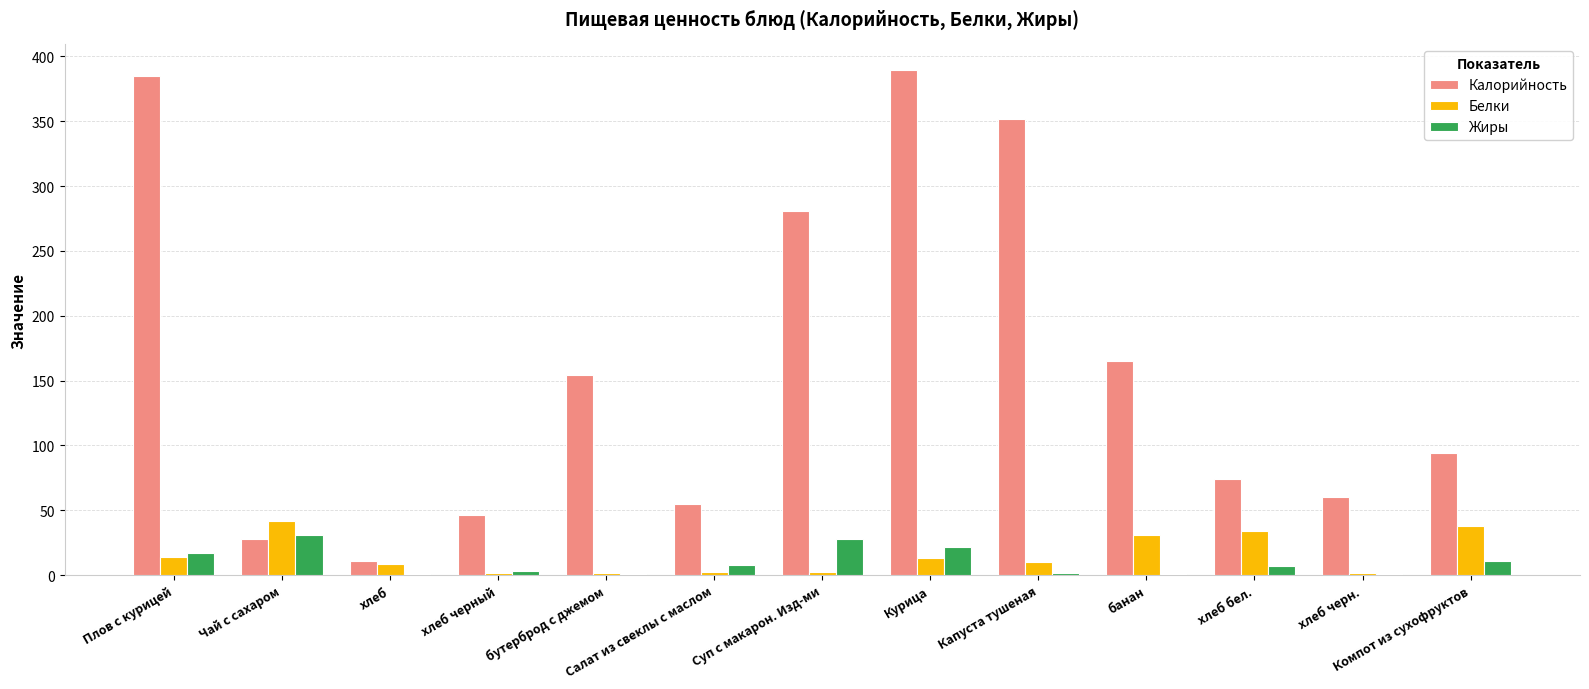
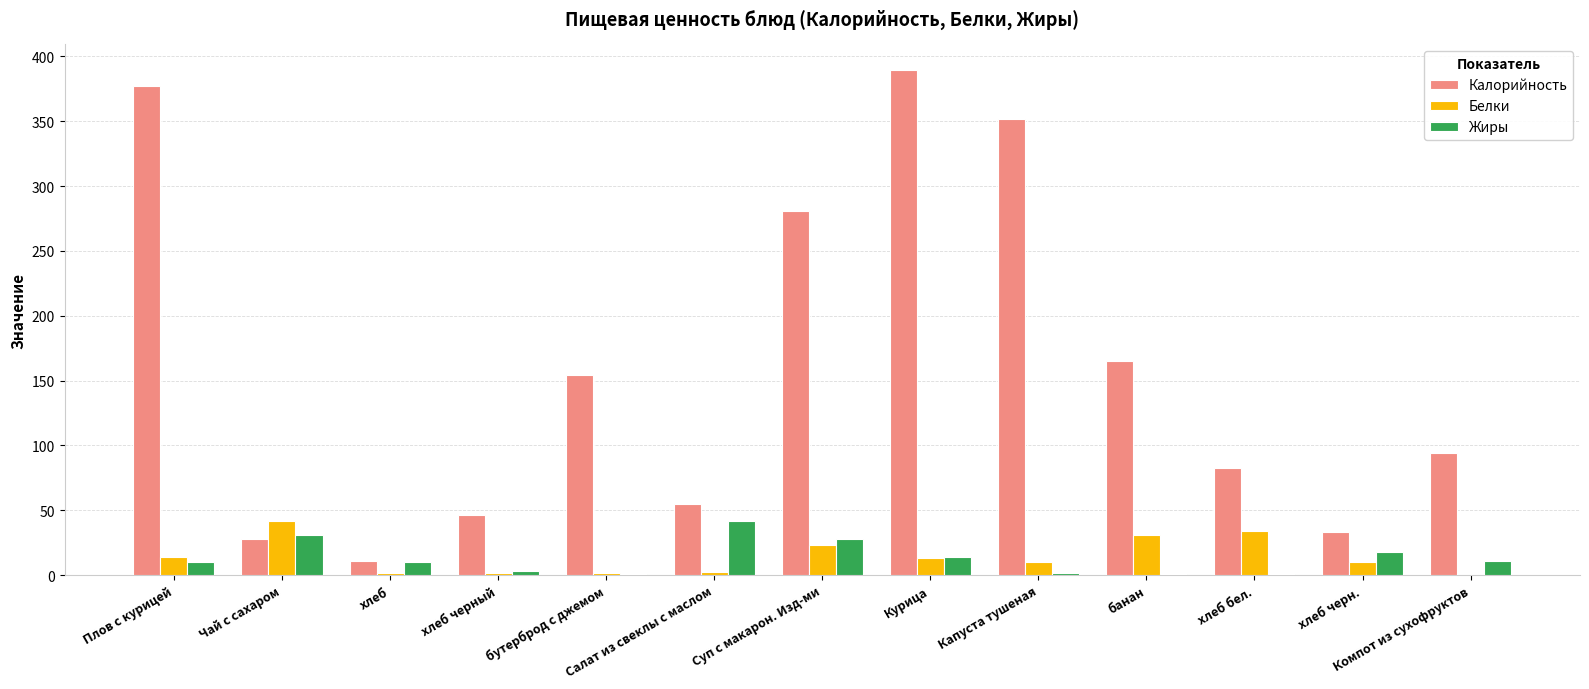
Калорийность, Плов с курицей: 385 -> 377
Жиры, Плов с курицей: 17 -> 10
Белки, хлеб: 8 -> 2
Жиры, хлеб: 0 -> 10
Жиры, Салат из свеклы с маслом: 8 -> 42
Белки, Суп с макарон. Изд-ми: 3 -> 23
Жиры, Курица: 22 -> 14
Калорийность, хлеб бел.: 74 -> 82
Жиры, хлеб бел.: 7 -> 1
Калорийность, хлеб черн.: 60 -> 33
Белки, хлеб черн.: 2 -> 10
Жиры, хлеб черн.: 0 -> 18
Белки, Компот из сухофруктов: 38 -> 0
